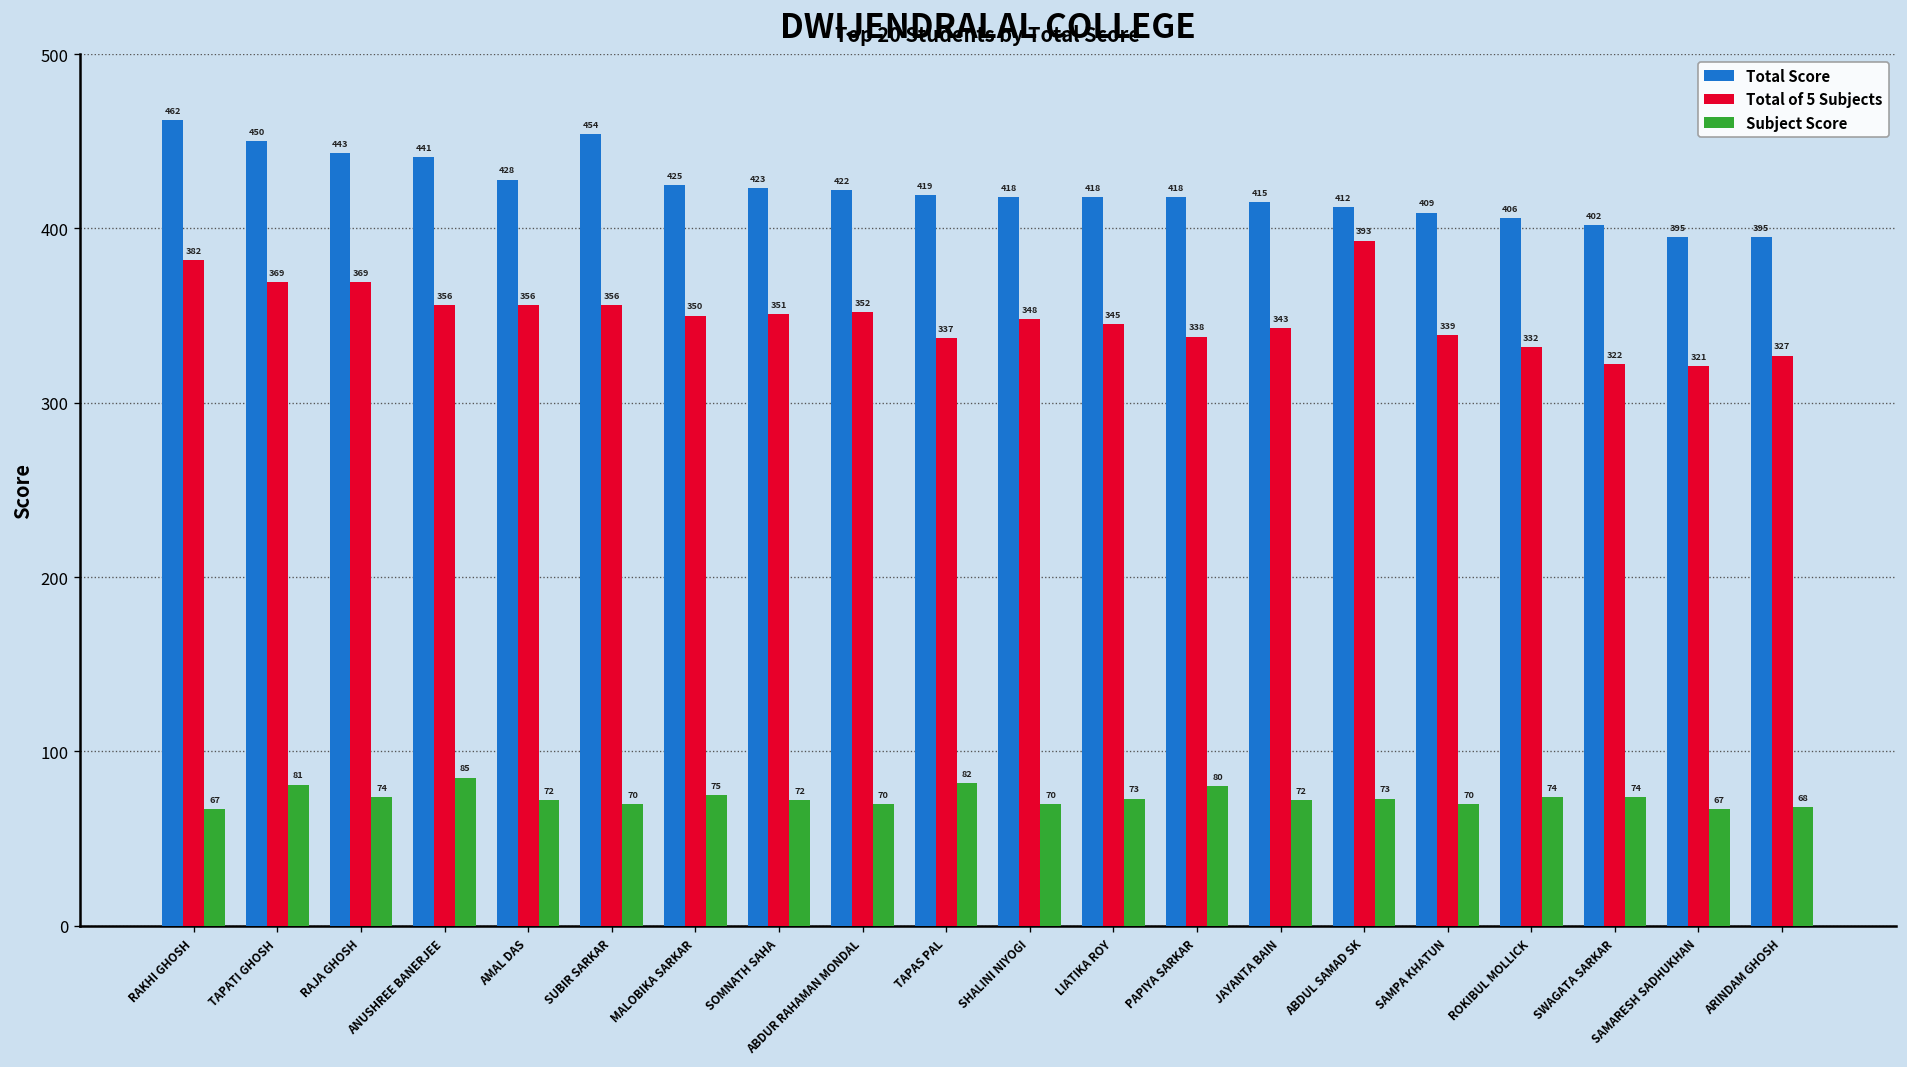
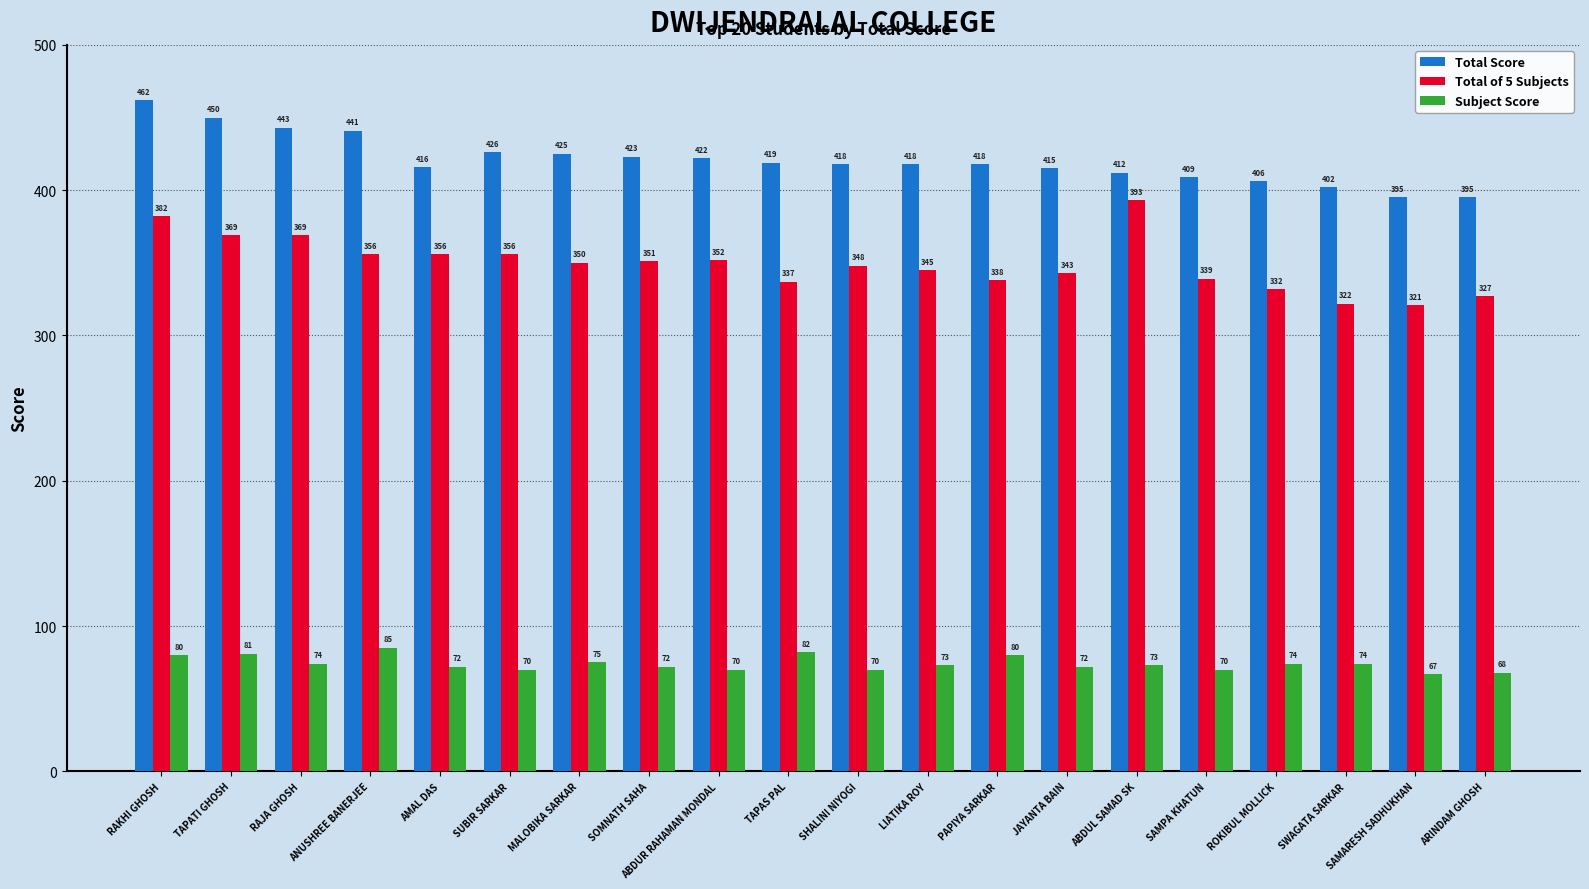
Subject Score, RAKHI GHOSH: 67 -> 80
Total Score, AMAL DAS: 428 -> 416
Total Score, SUBIR SARKAR: 454 -> 426
